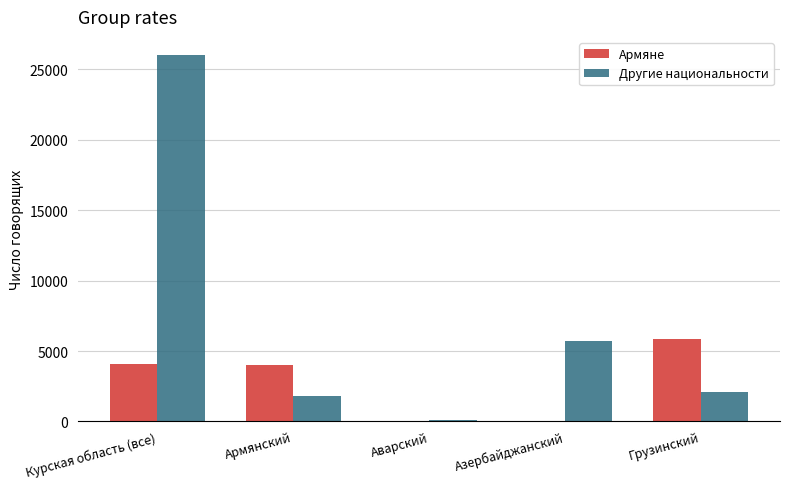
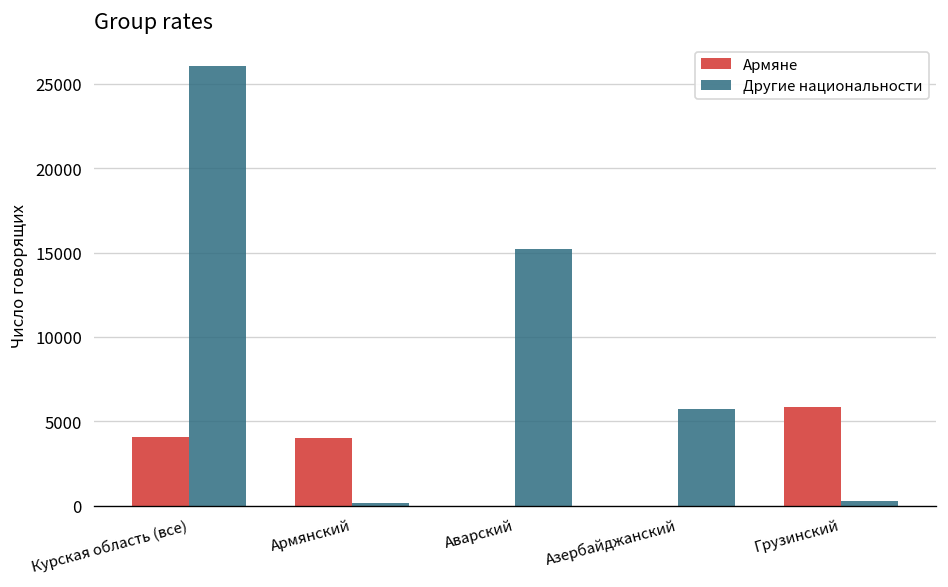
Другие национальности, Армянский: 1800 -> 200
Другие национальности, Аварский: 100 -> 15200
Другие национальности, Грузинский: 2100 -> 300
